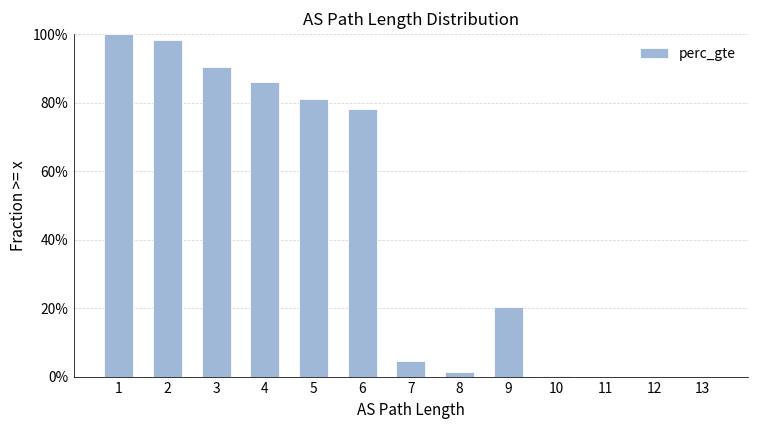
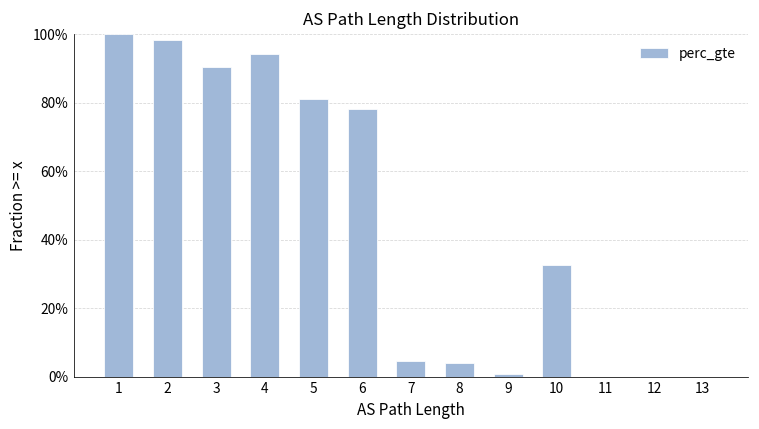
4: 86% -> 94%
8: 1% -> 4%
9: 21% -> 1%
10: 0% -> 33%
